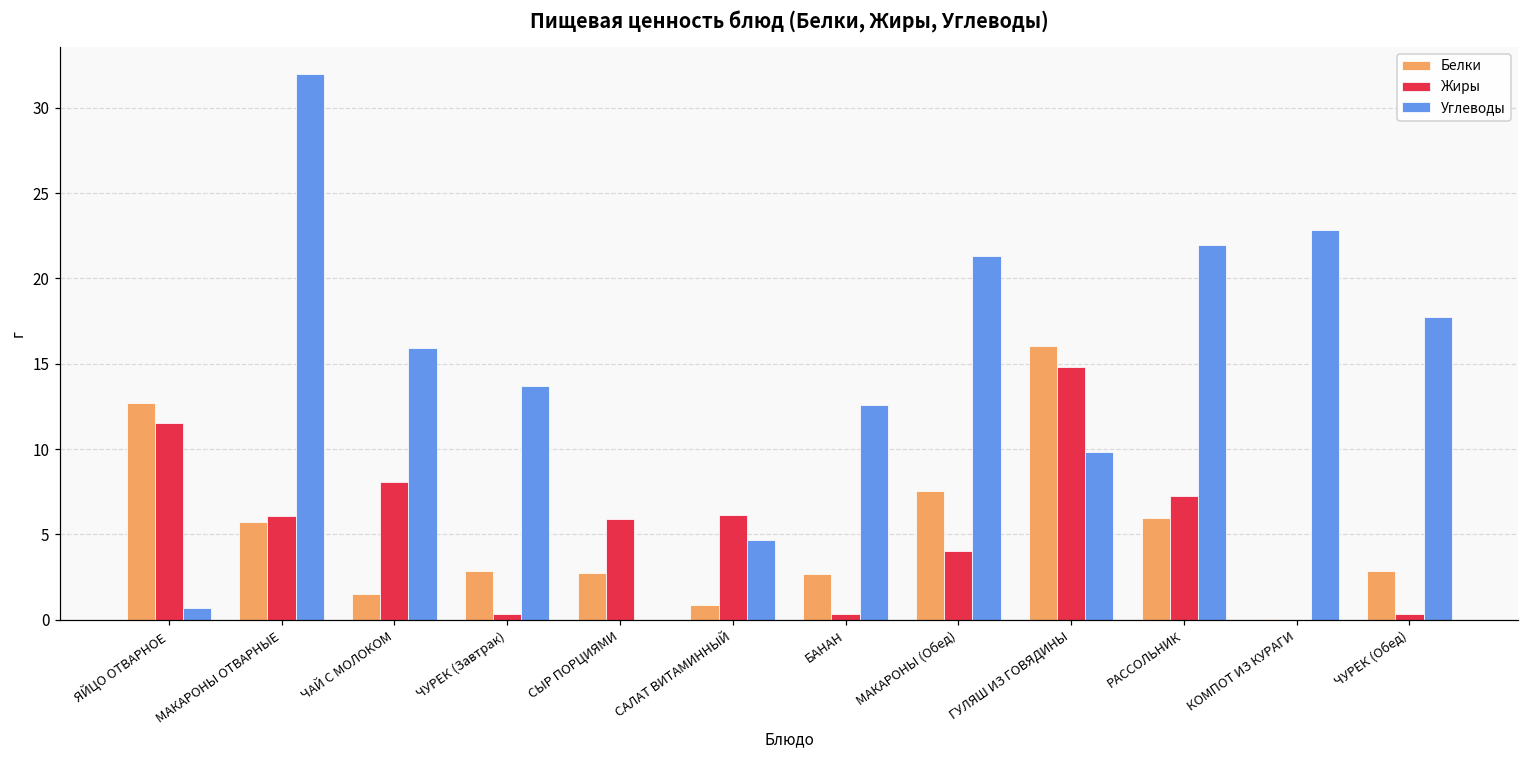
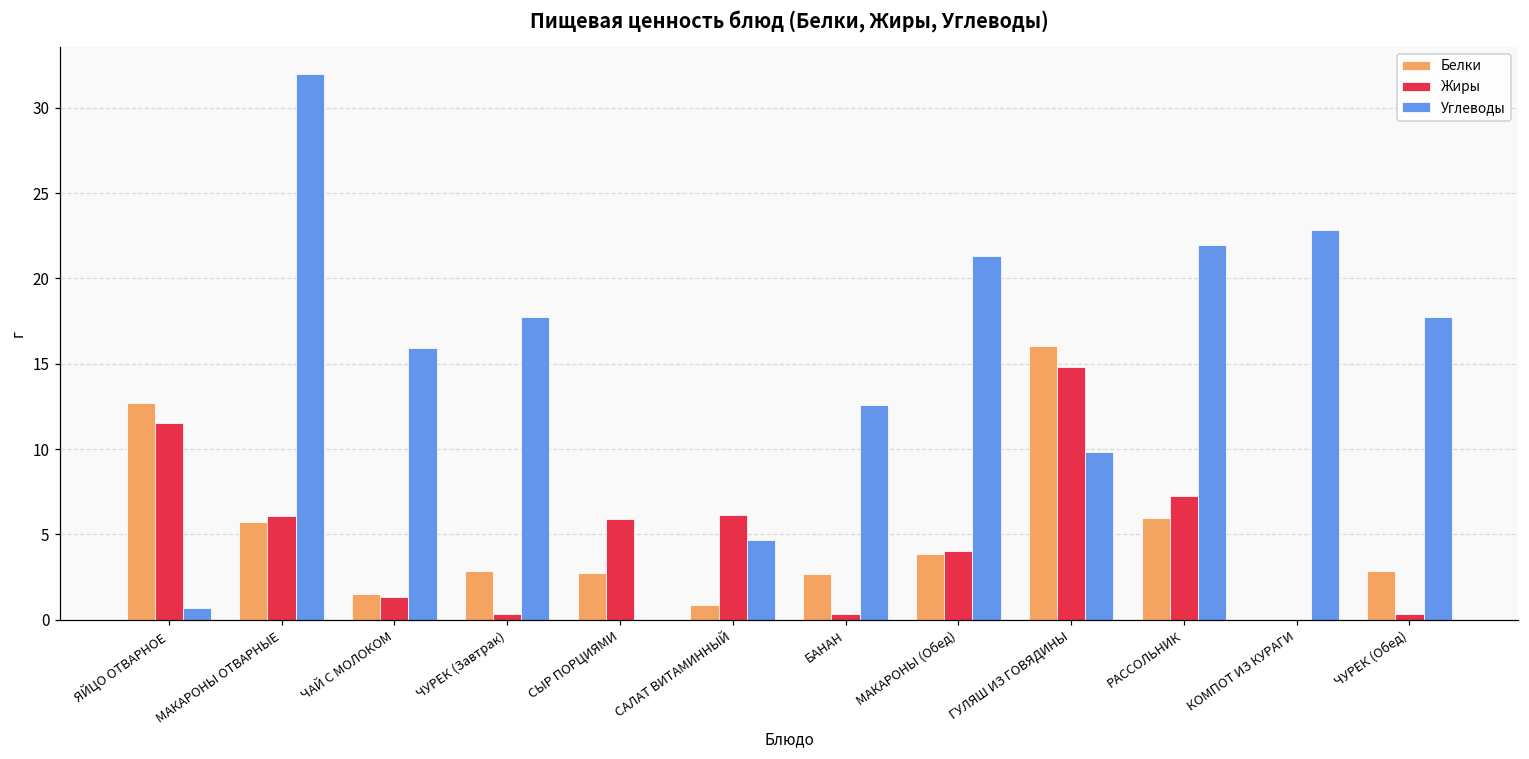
Жиры, ЧАЙ С МОЛОКОМ: 8.1 -> 1.4
Углеводы, ЧУРЕК (Завтрак): 13.7 -> 17.7
Белки, МАКАРОНЫ (Обед): 7.6 -> 3.8
